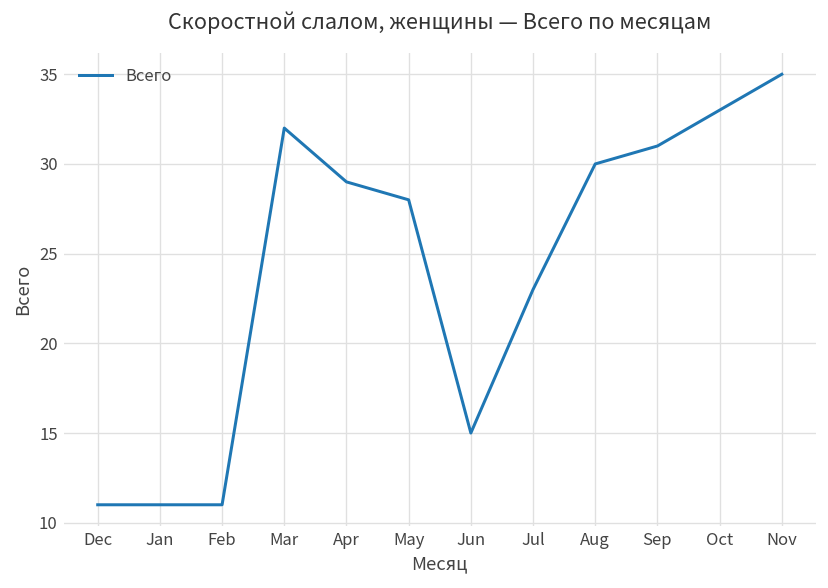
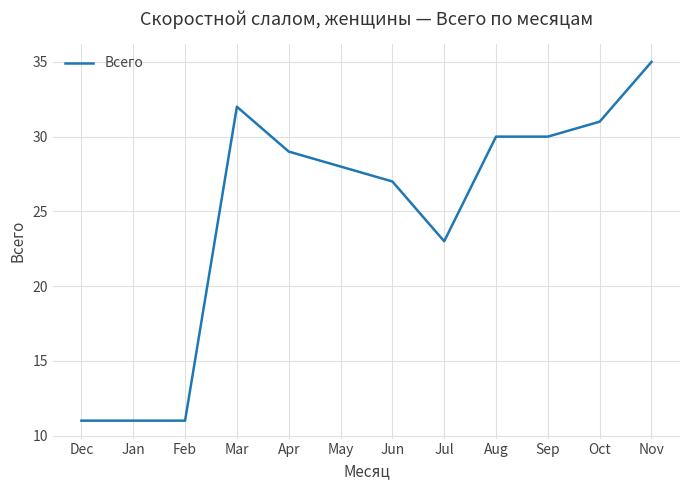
Jun: 15 -> 27
Sep: 31 -> 30
Oct: 33 -> 31
